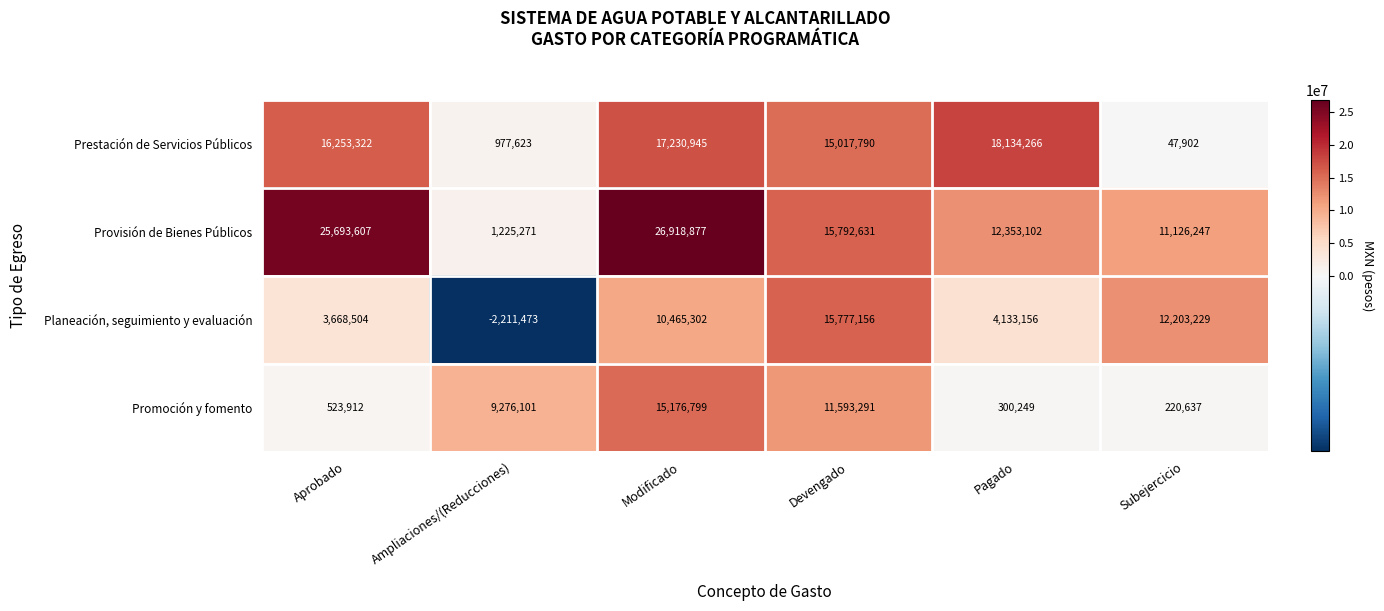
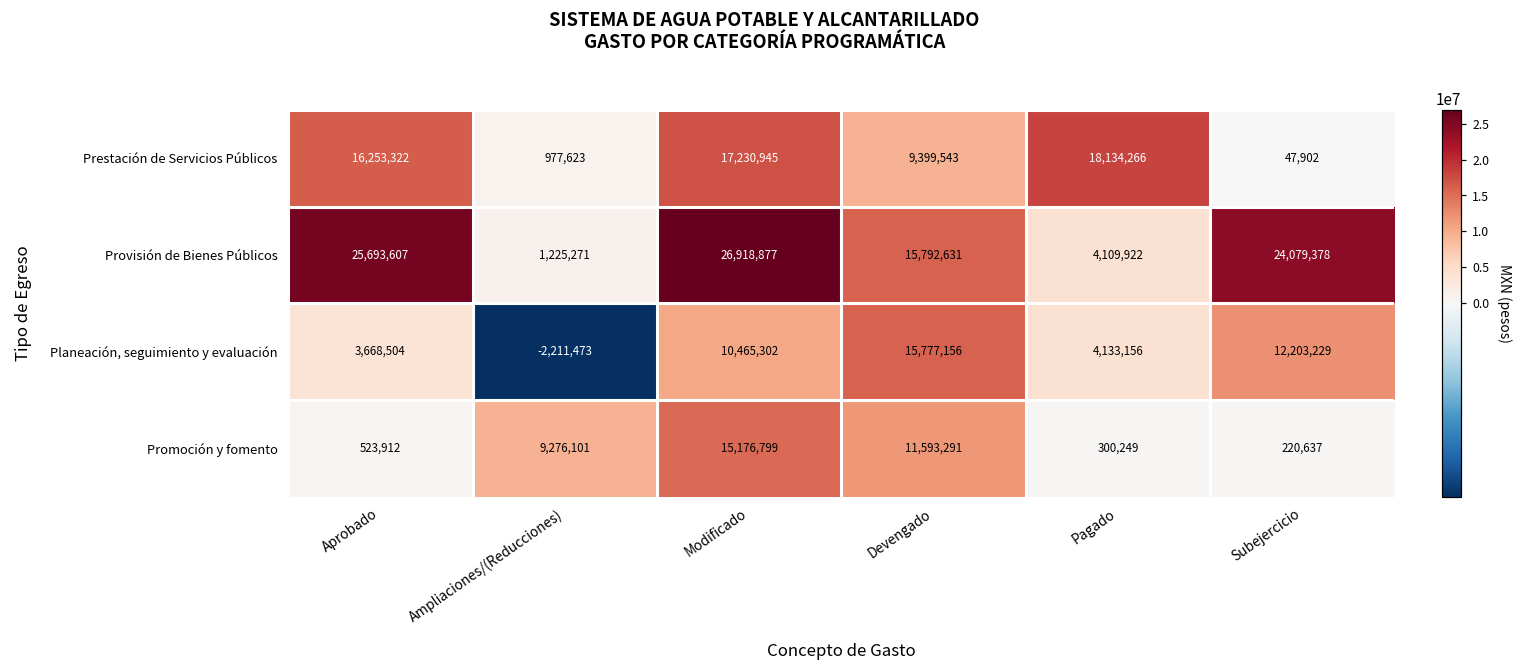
Prestación de Servicios Públicos, Devengado: 15,017,790 -> 9,399,543
Provisión de Bienes Públicos, Pagado: 12,353,102 -> 4,109,922
Provisión de Bienes Públicos, Subejercicio: 11,126,247 -> 24,079,378
